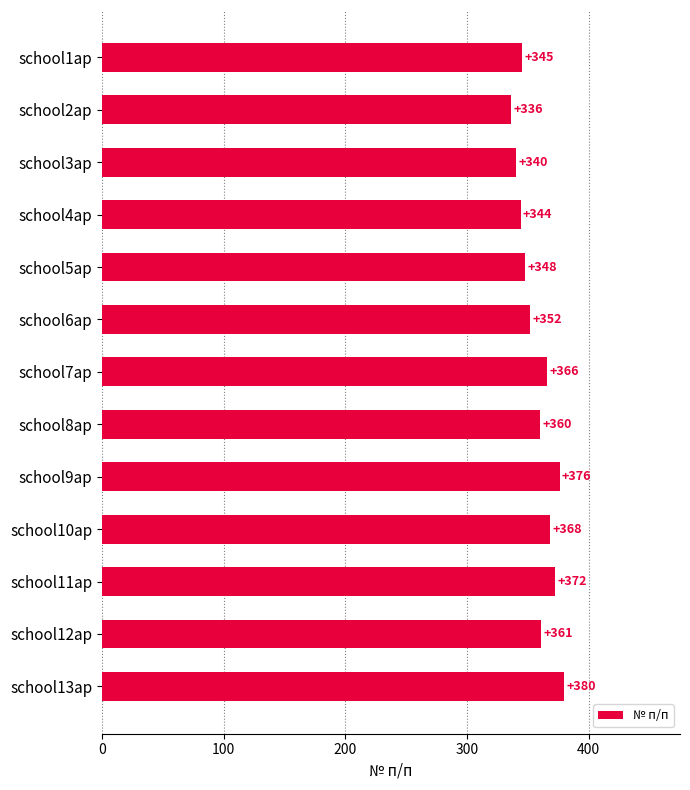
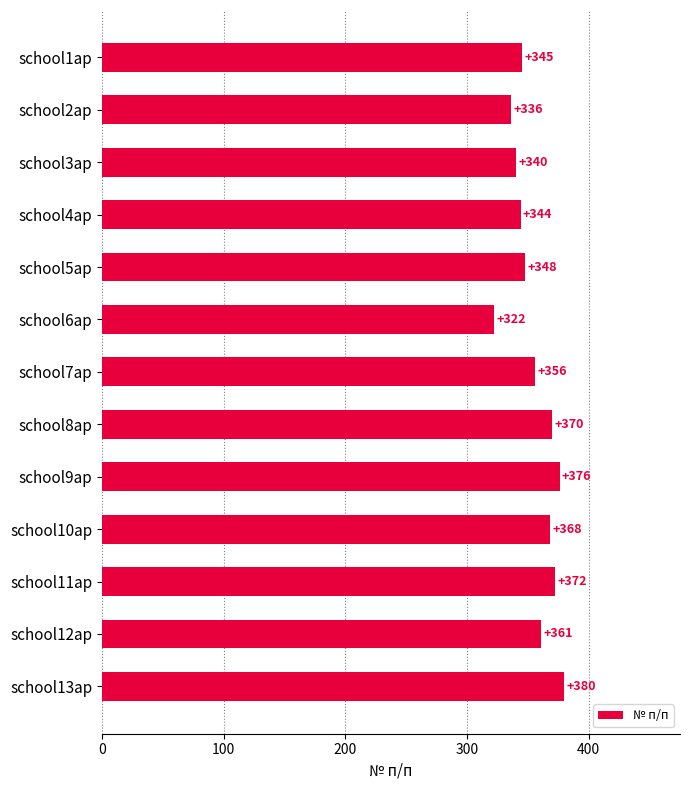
school6ap: +352 -> +322
school7ap: +366 -> +356
school8ap: +360 -> +370
